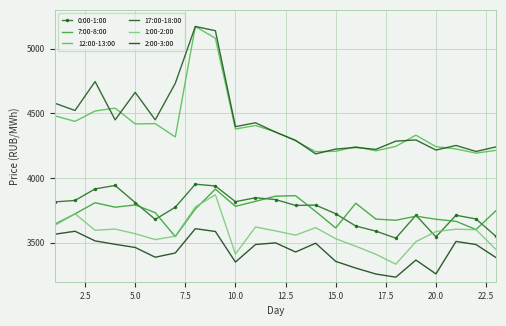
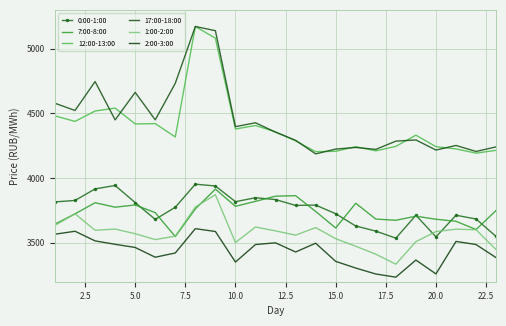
1:00-2:00, 10.0: 3410 -> 3500
